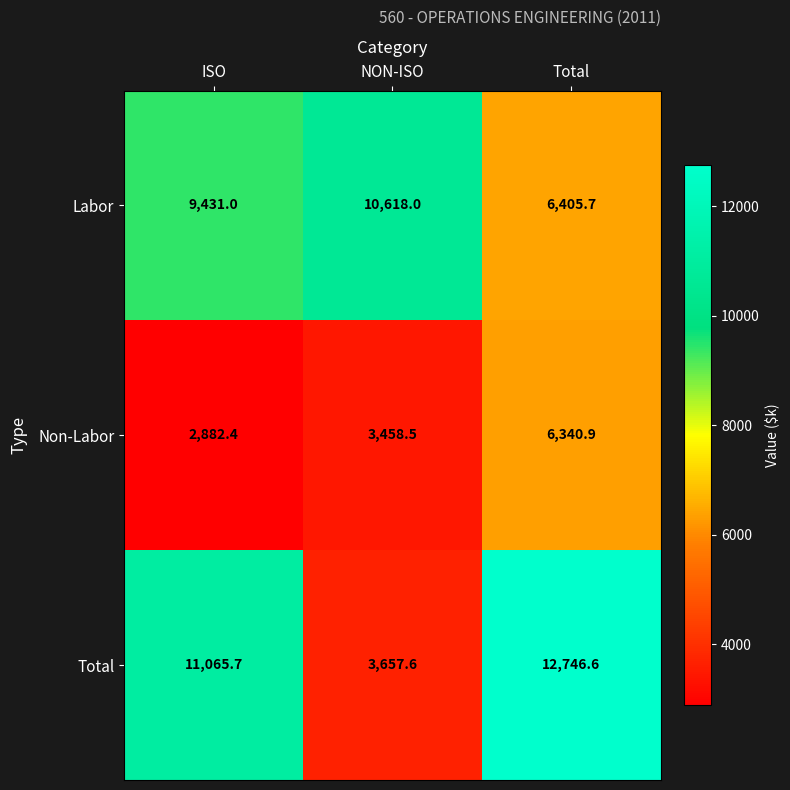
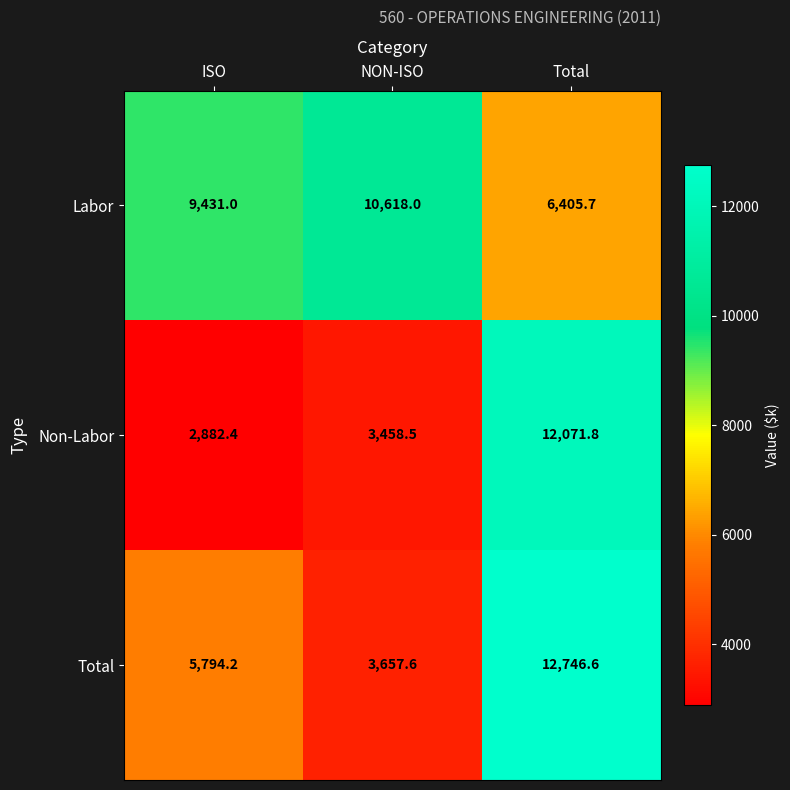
Non-Labor, Total: 6,340.9 -> 12,071.8
Total, ISO: 11,065.7 -> 5,794.2
